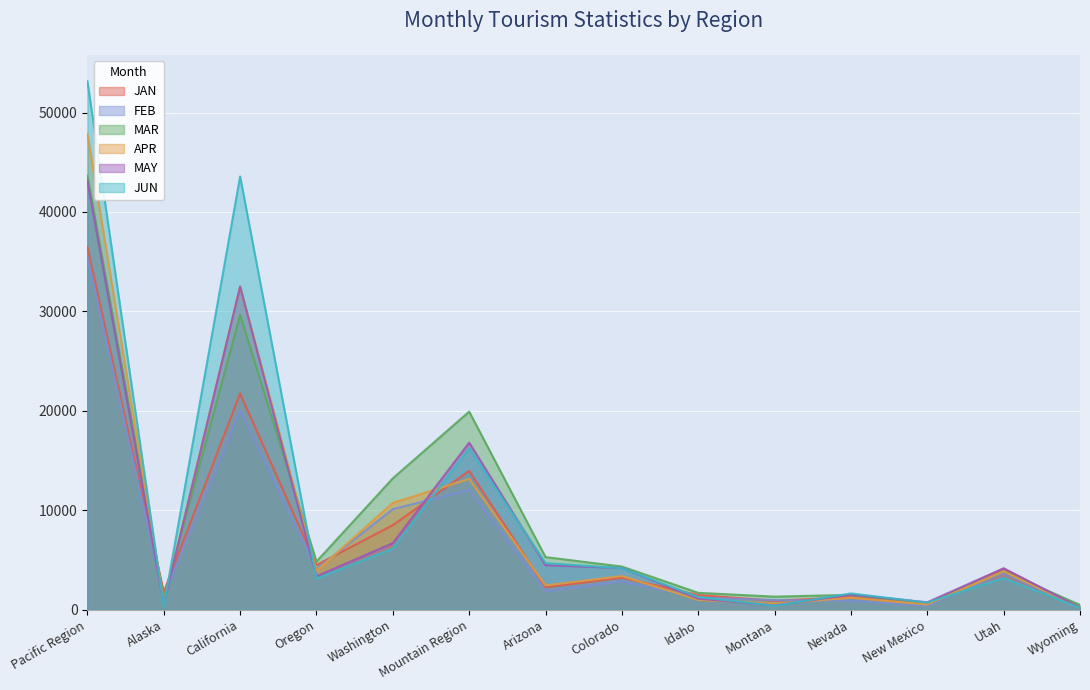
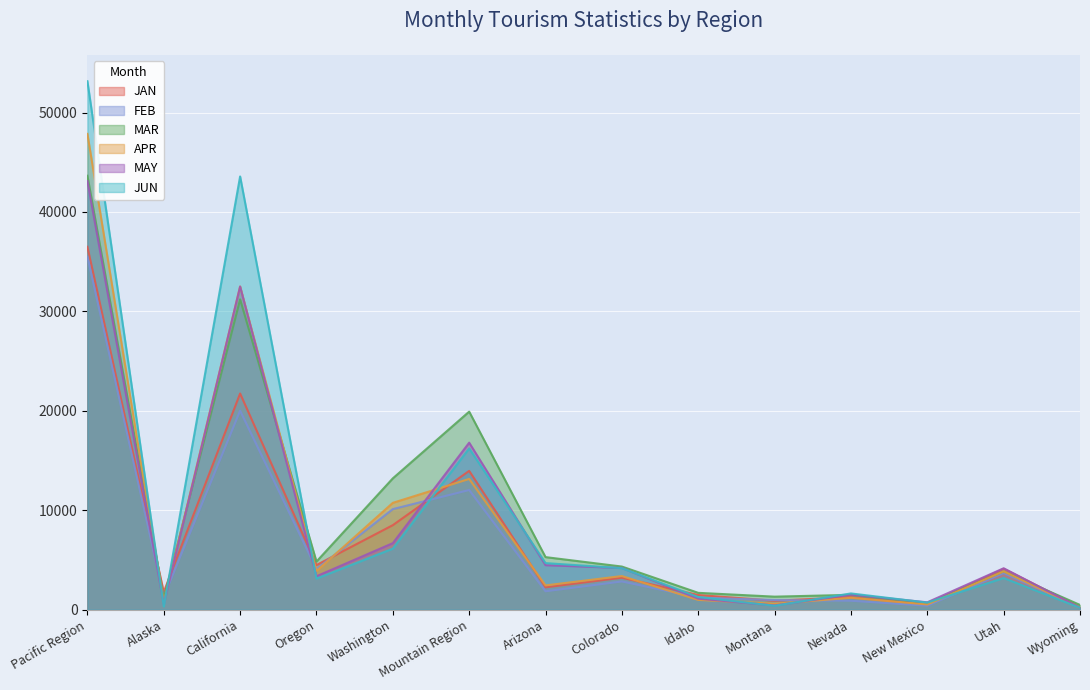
MAR, California: 30000 -> 31000
